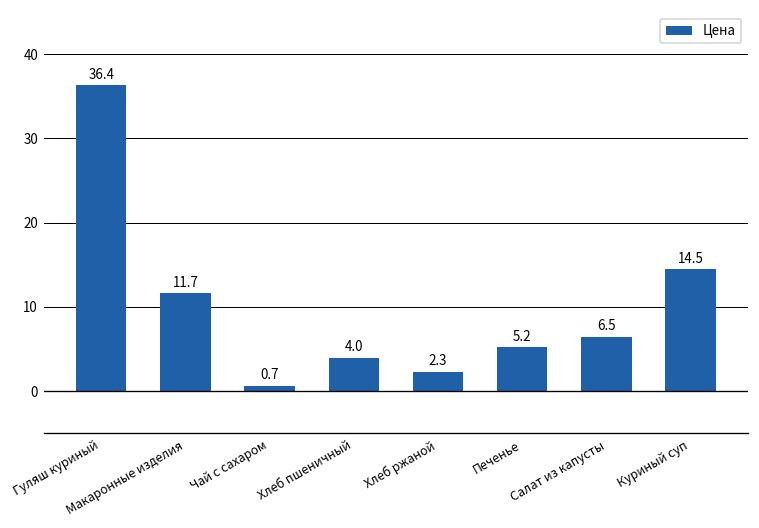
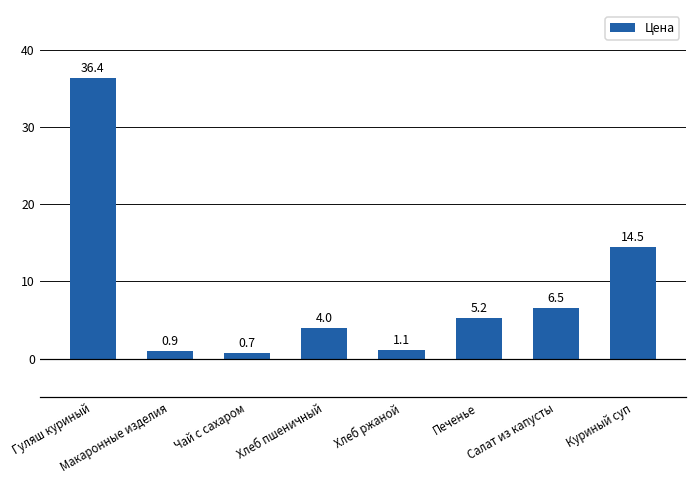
Макаронные изделия: 11.7 -> 0.9
Хлеб ржаной: 2.3 -> 1.1
